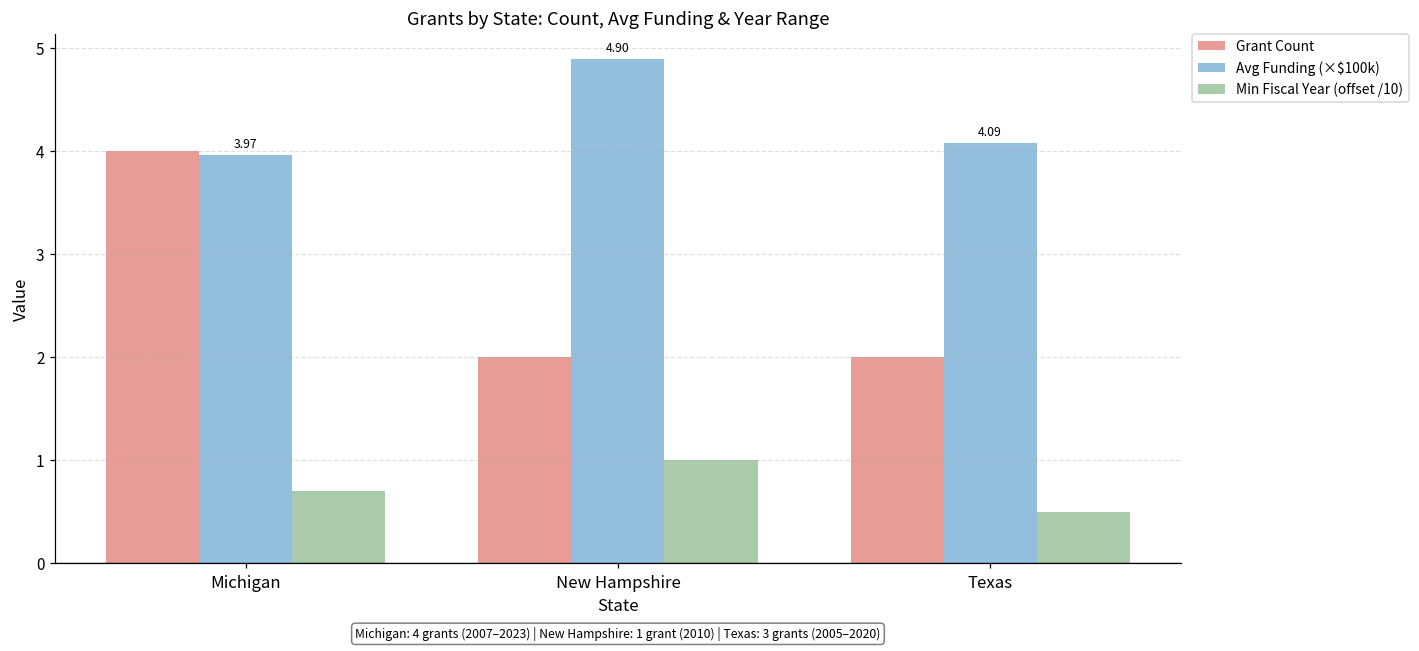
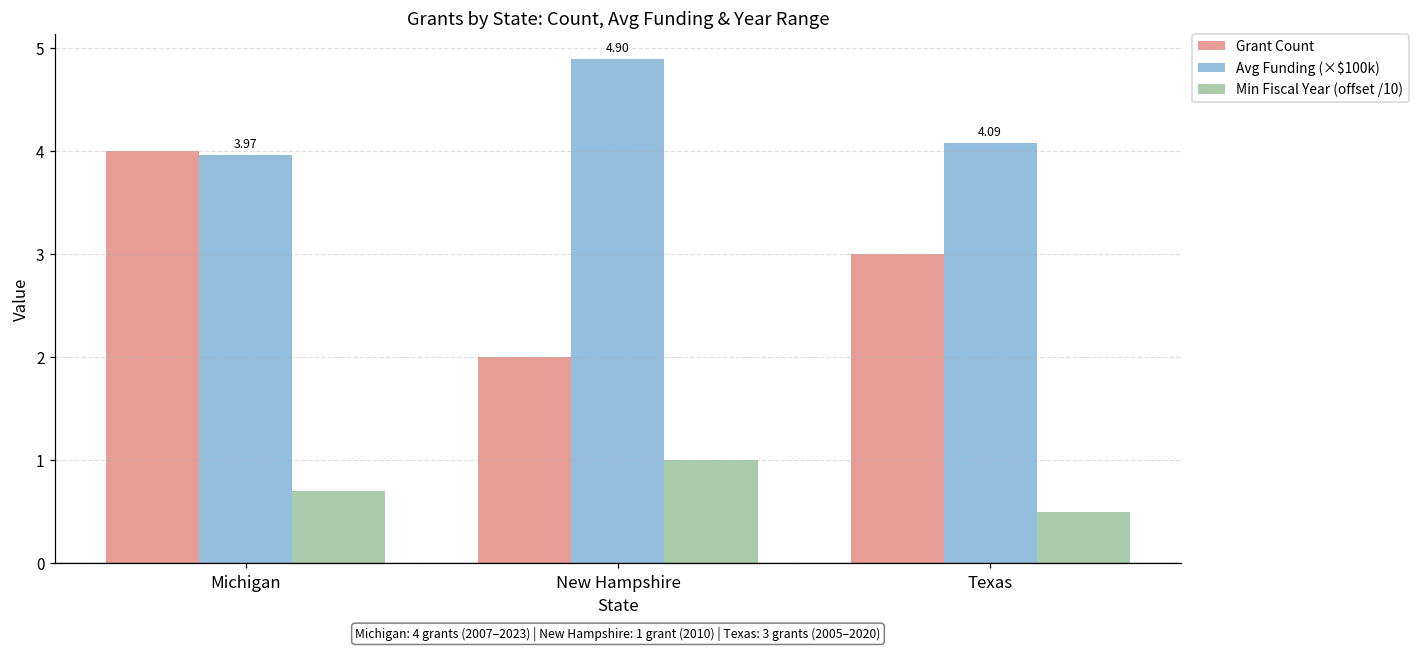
Grant Count, Texas: 2 -> 3
